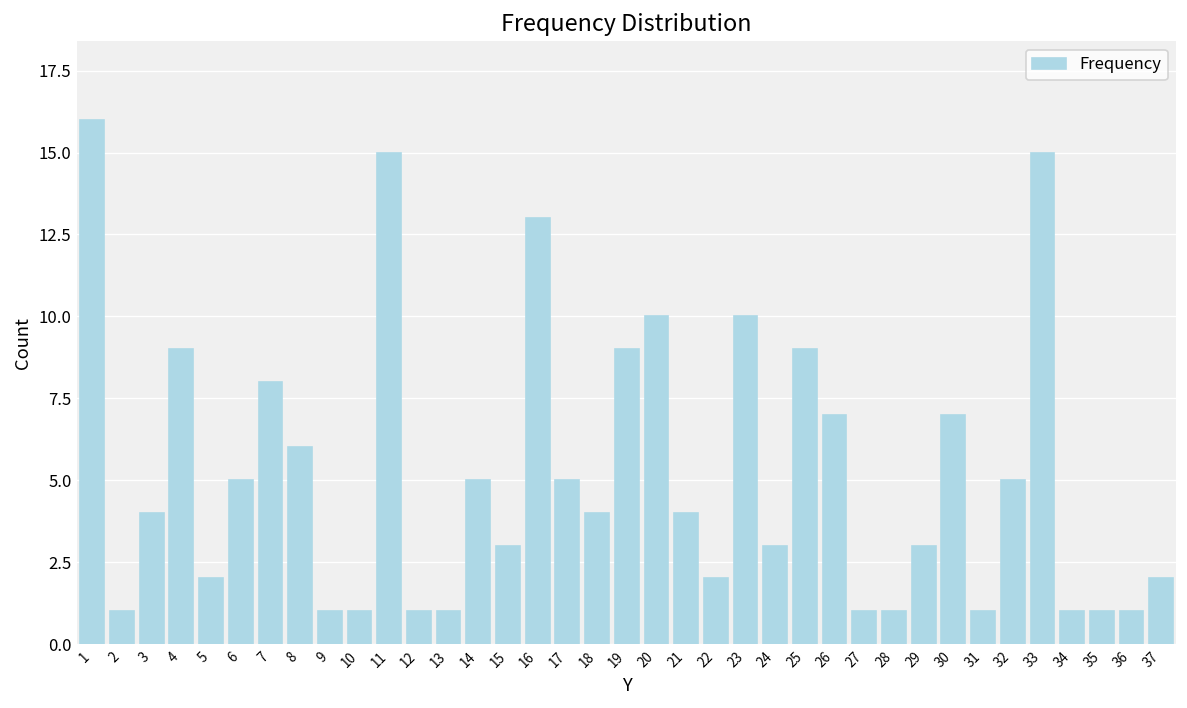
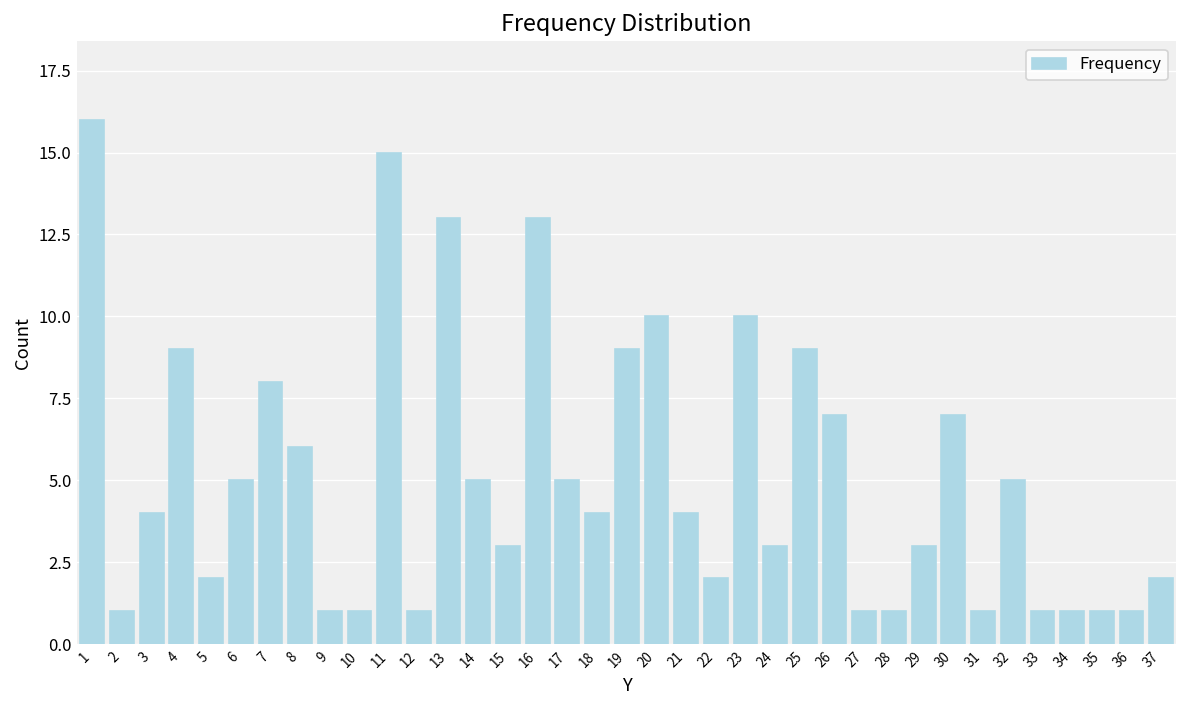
13: 1 -> 13
33: 15 -> 1
